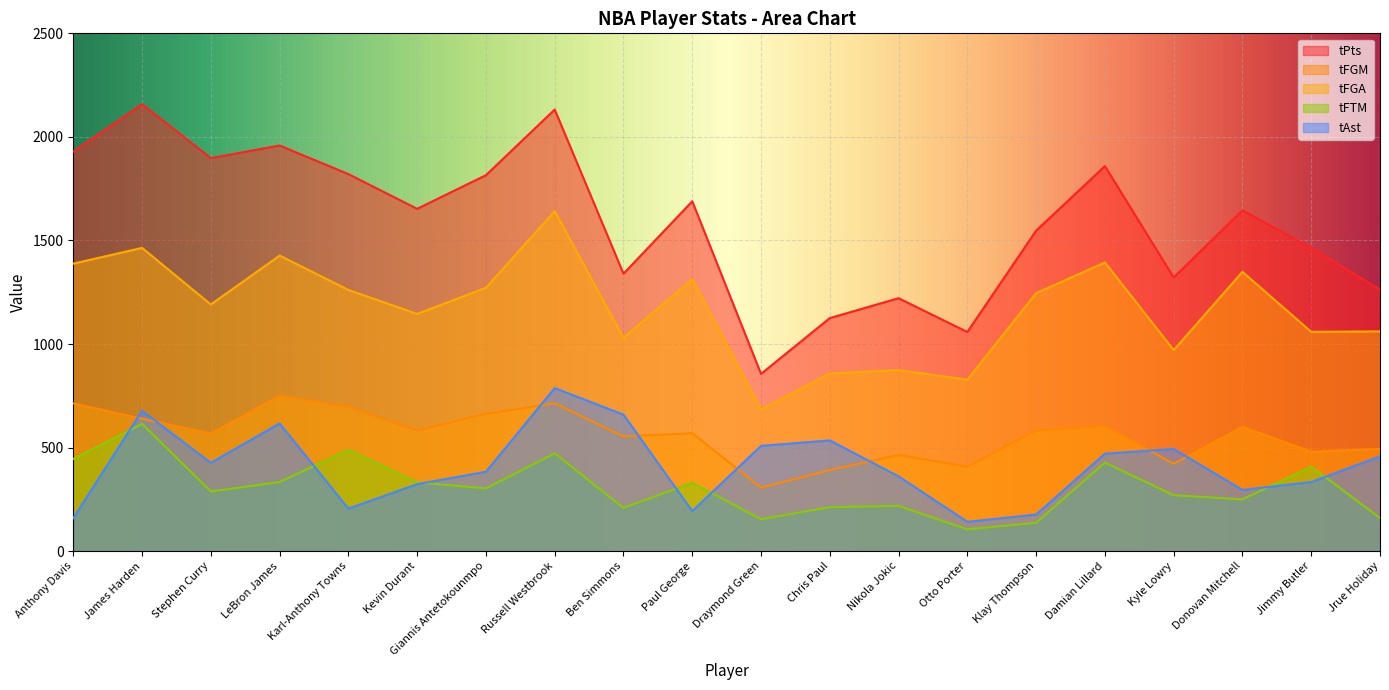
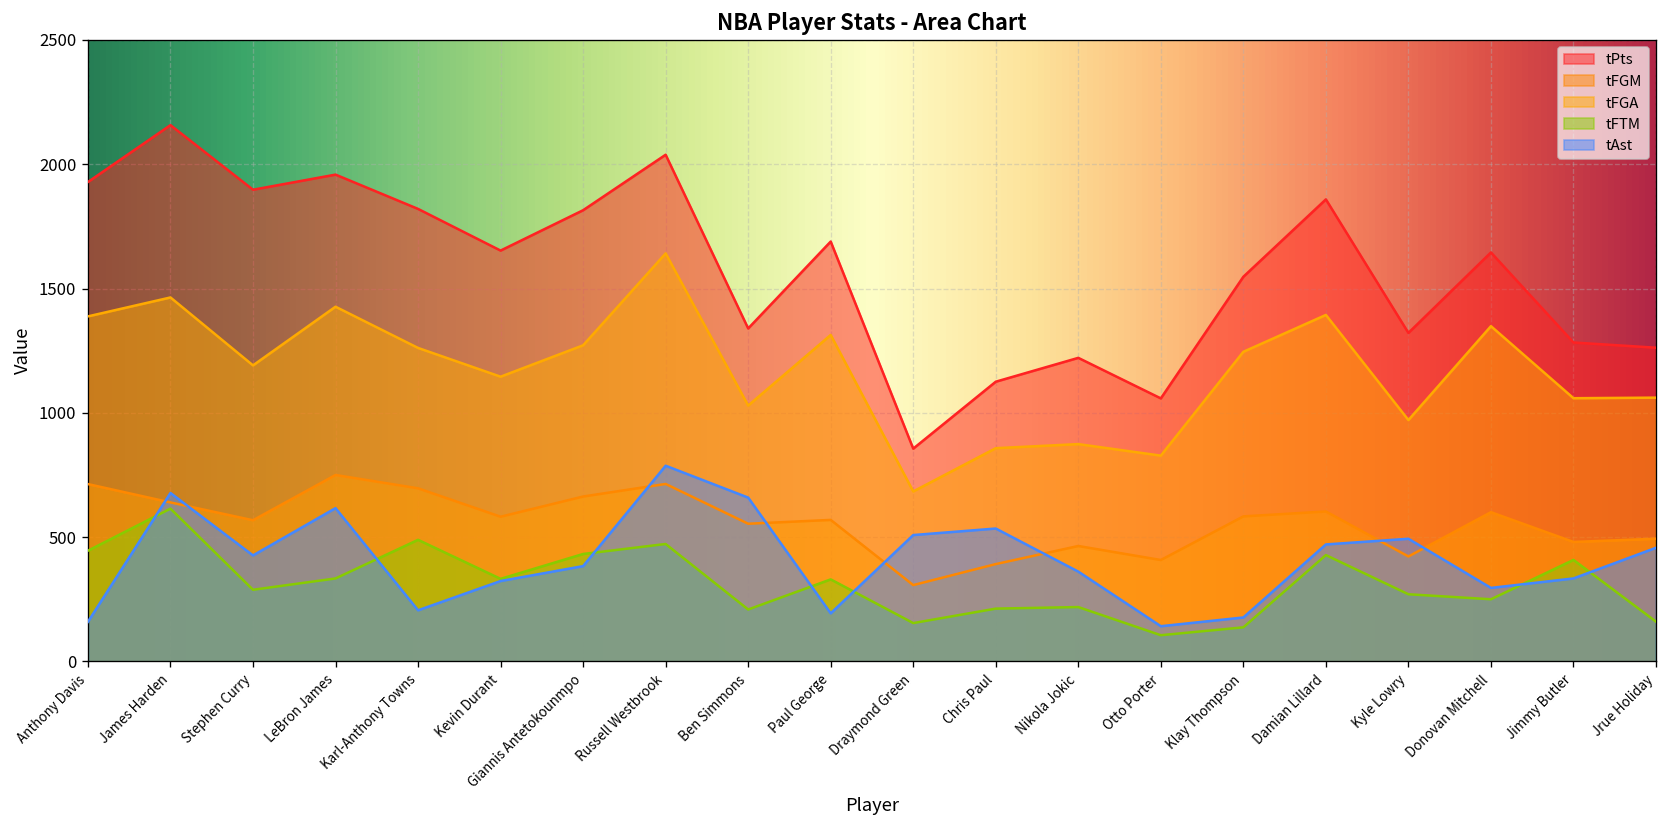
tFTM, Giannis Antetokounmpo: 300 -> 430
tPts, Russell Westbrook: 2130 -> 2040
tPts, Jimmy Butler: 1460 -> 1280
